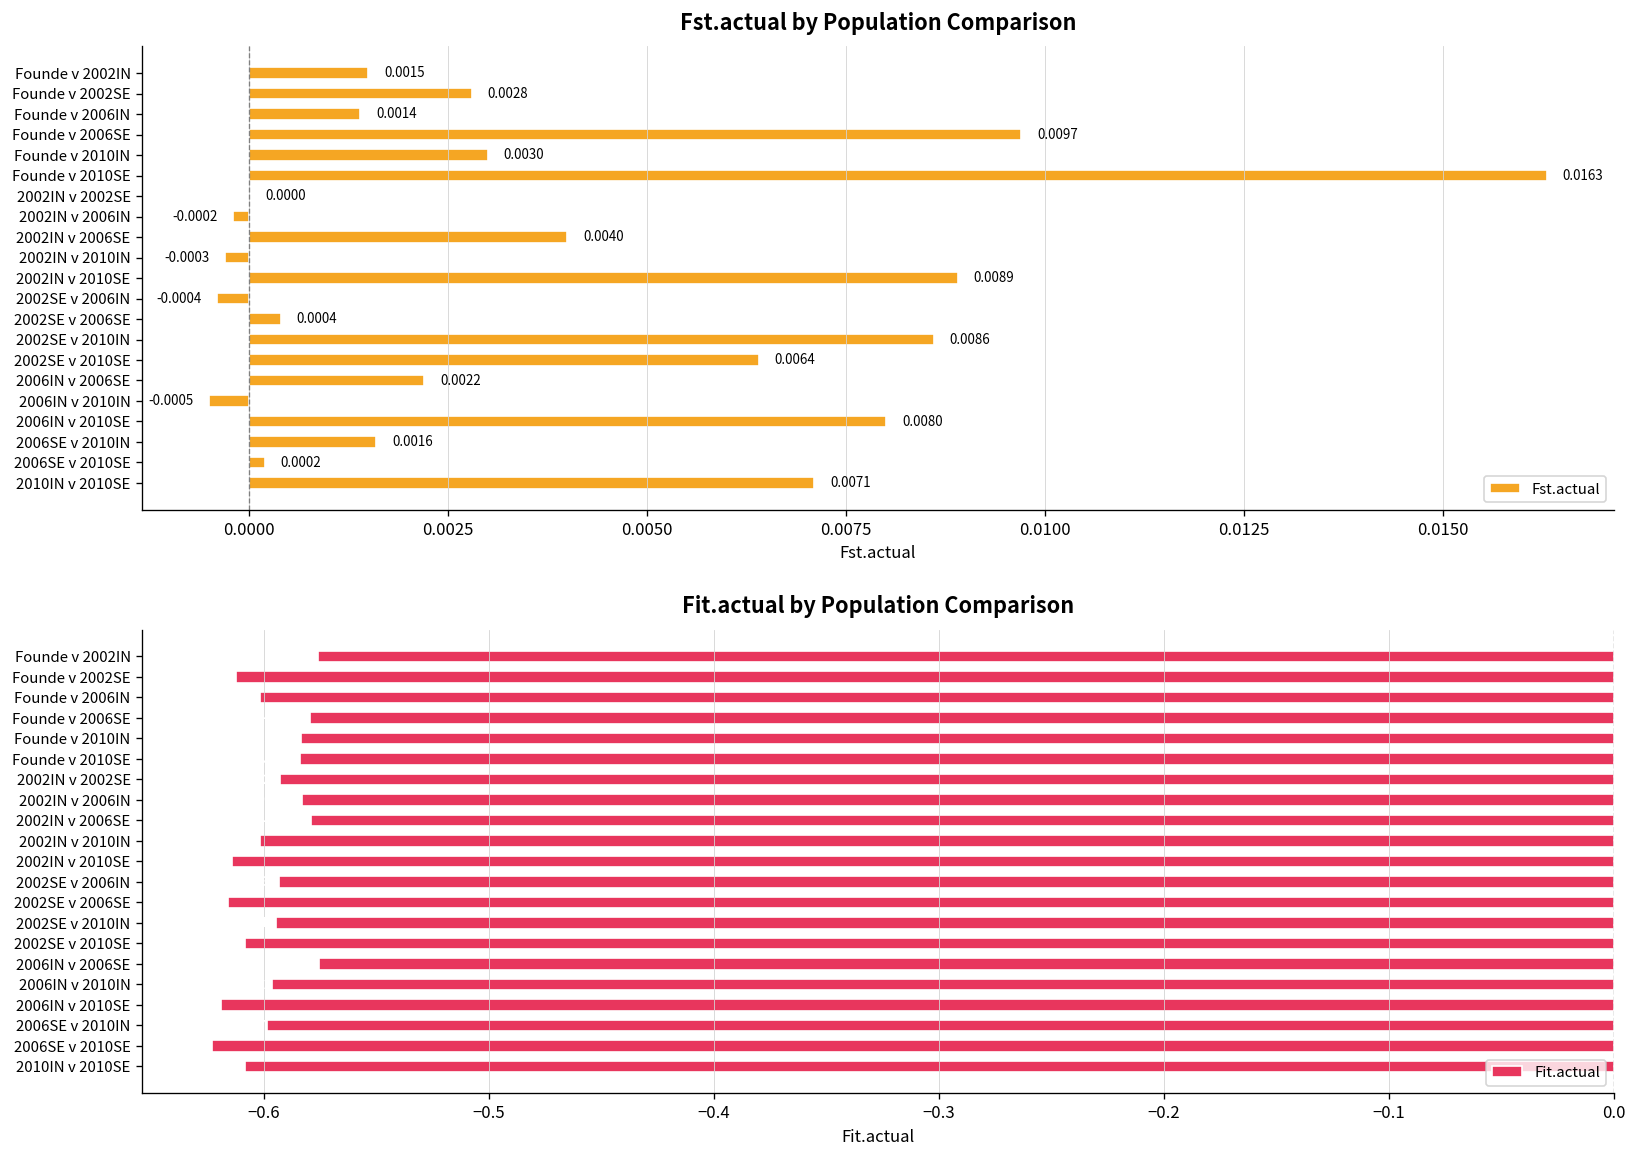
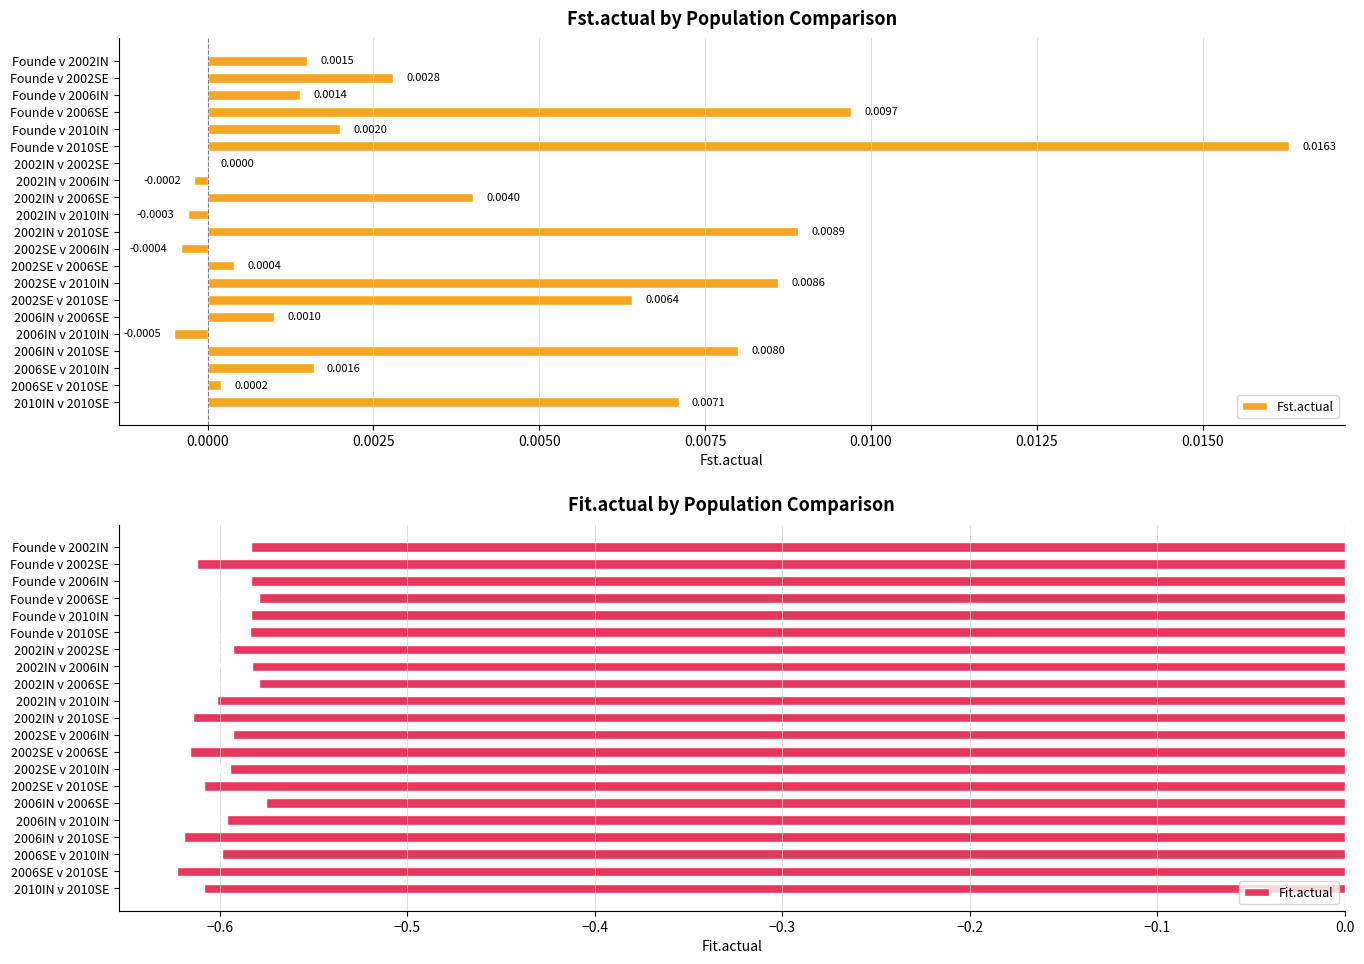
Fst.actual by Population Comparison, Founde v 2010IN: 0.0030 -> 0.0020
Fst.actual by Population Comparison, 2006IN v 2006SE: 0.0022 -> 0.0010
Fit.actual by Population Comparison, Founde v 2002IN: -0.576 -> -0.583
Fit.actual by Population Comparison, Founde v 2006IN: -0.602 -> -0.584
